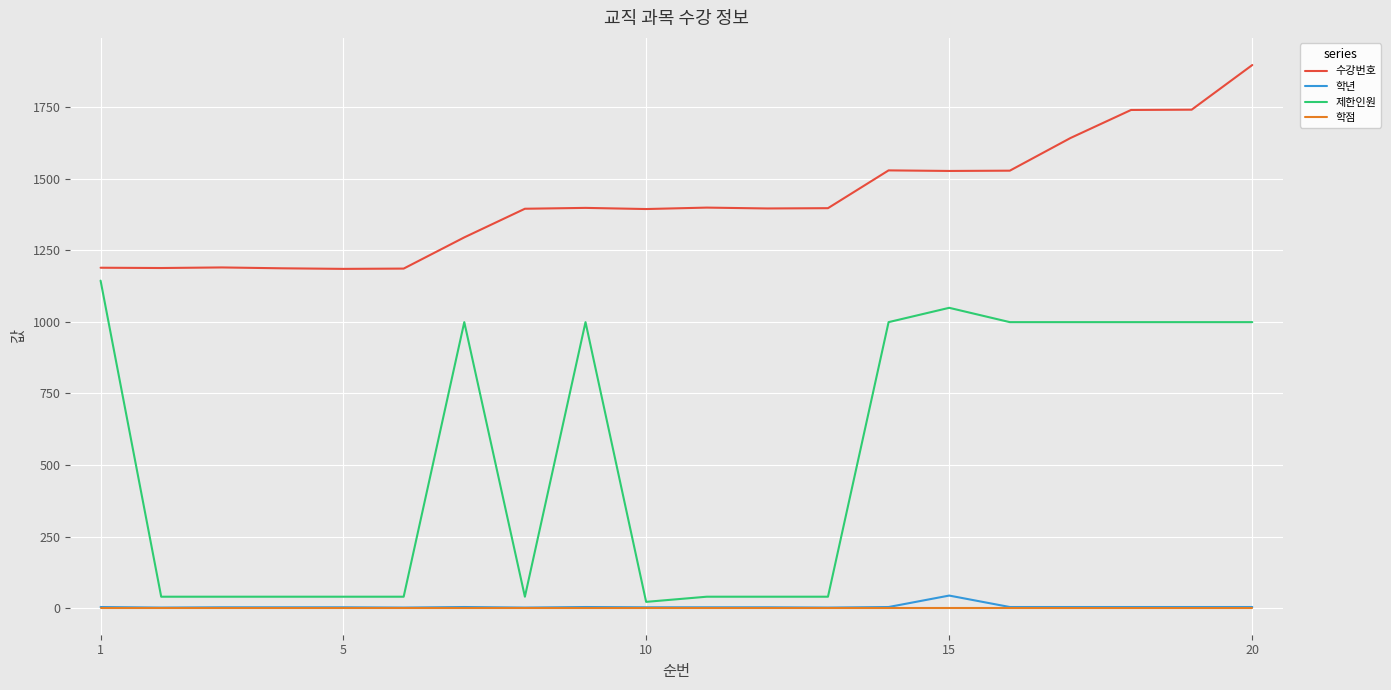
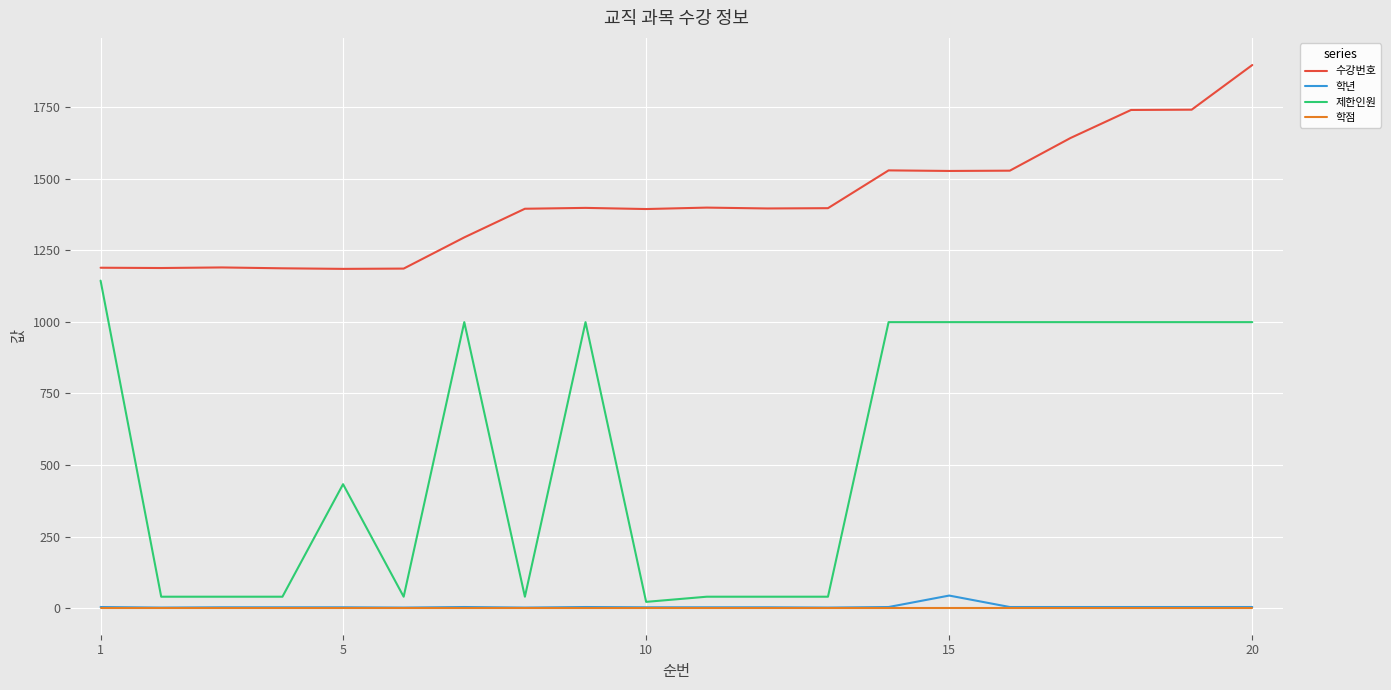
제한인원, 5: 40 -> 430
제한인원, 15: 1050 -> 1000
